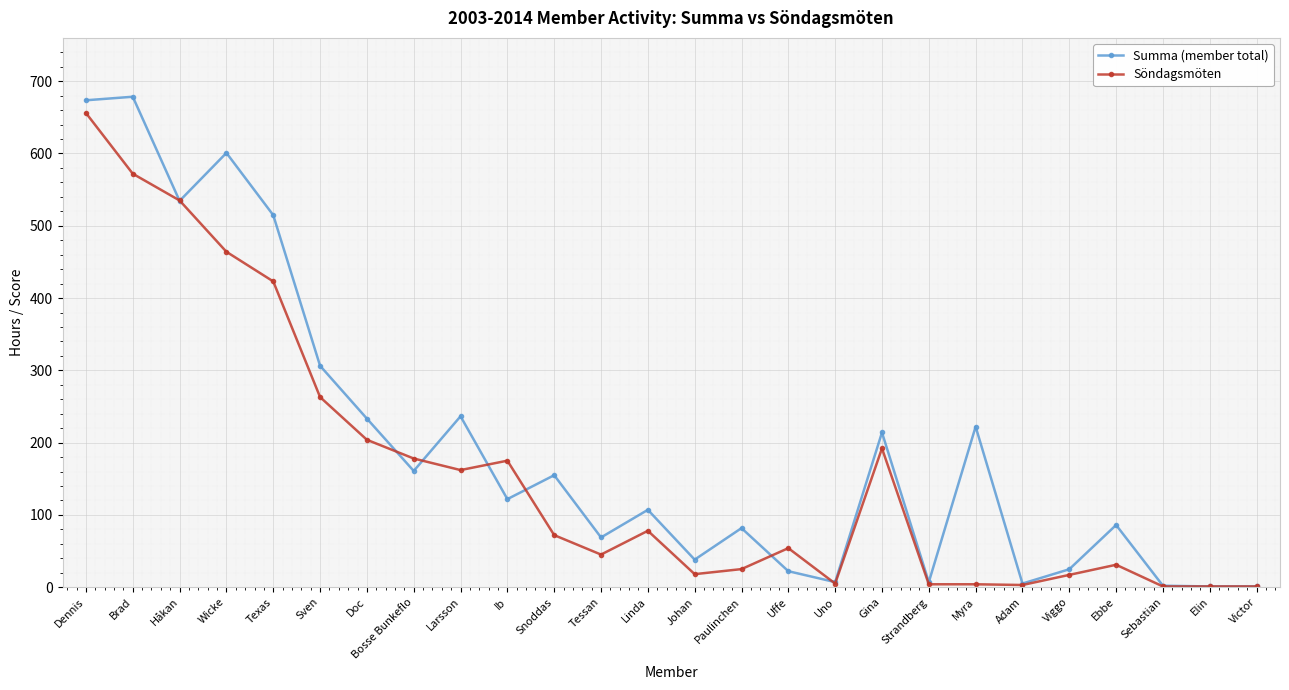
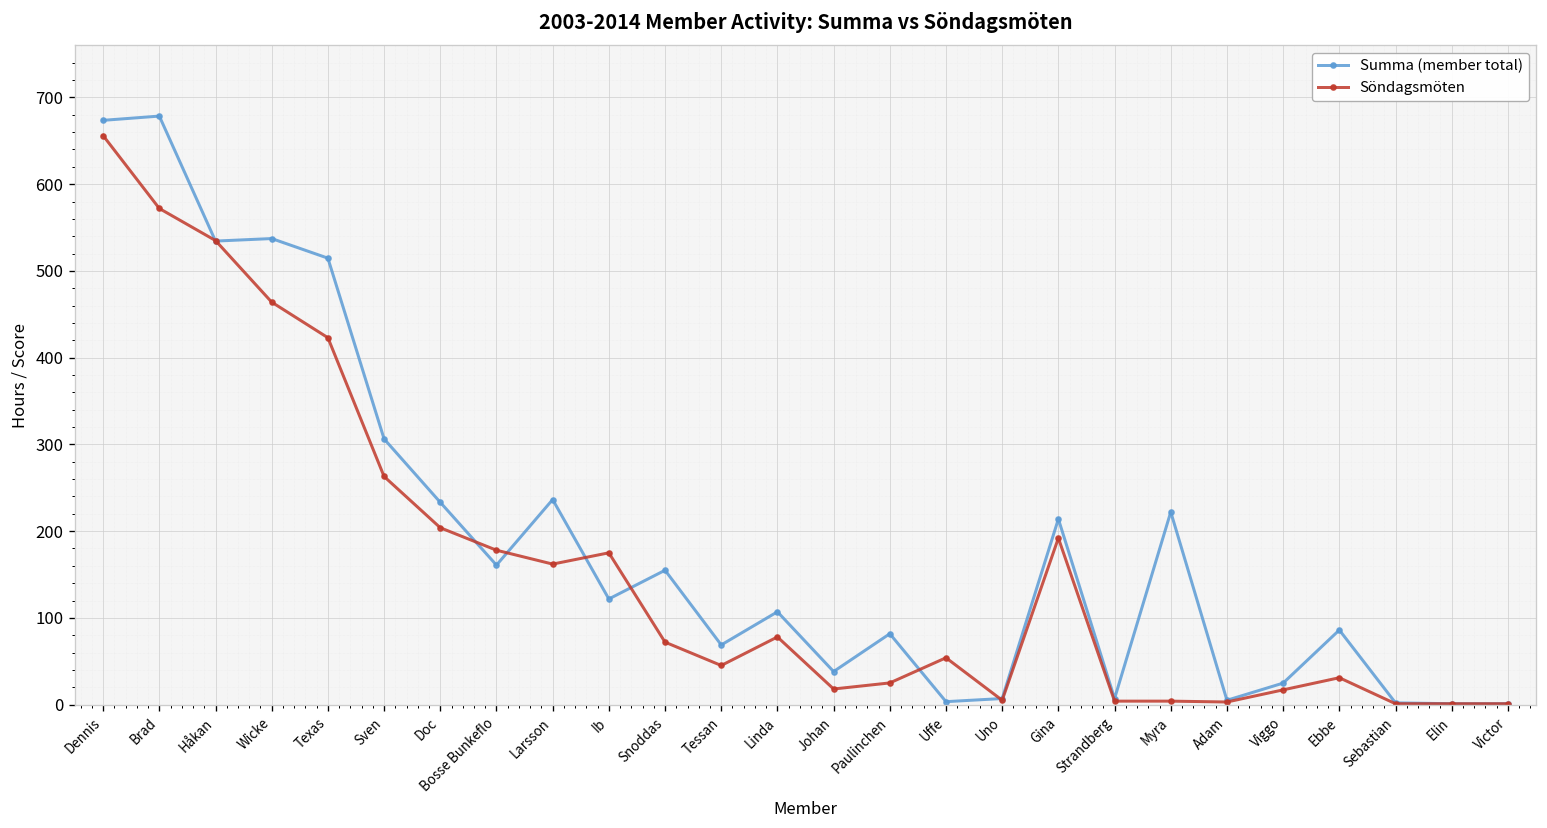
Summa (member total), Wicke: 600 -> 540
Summa (member total), Uffe: 20 -> 0
